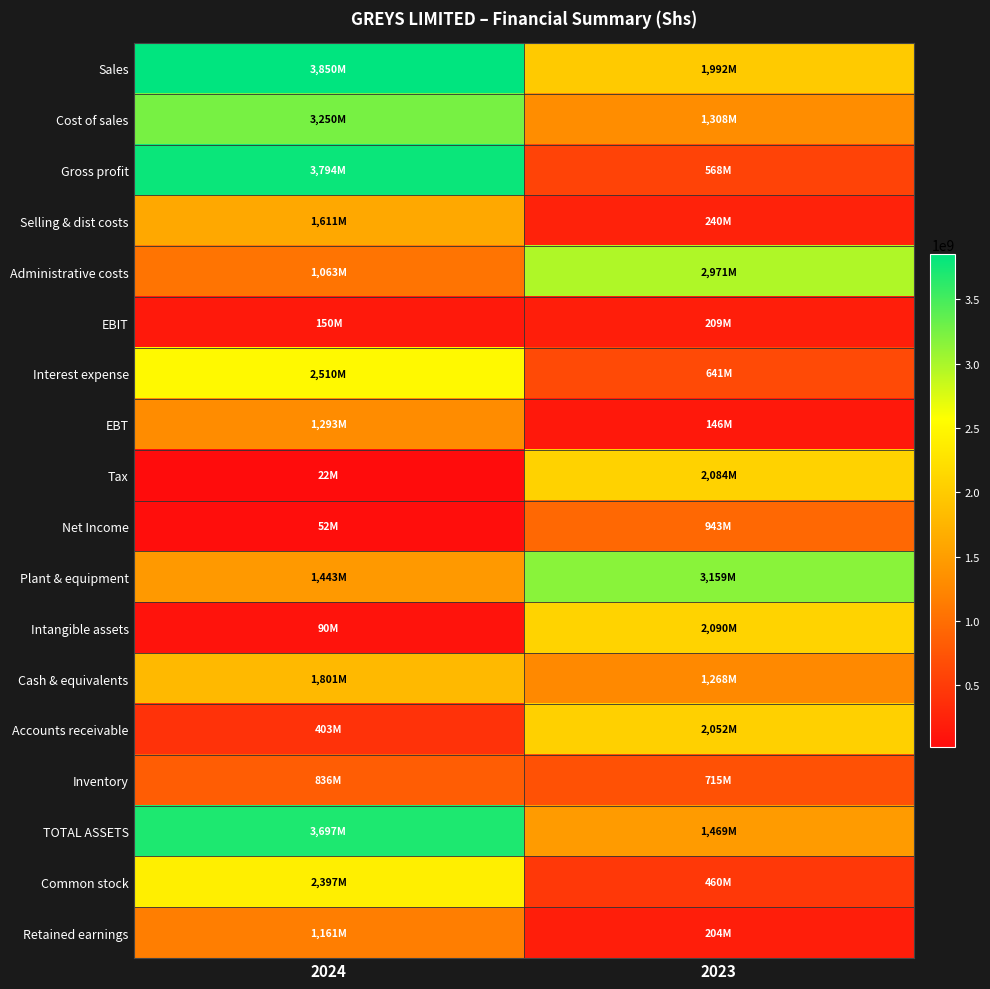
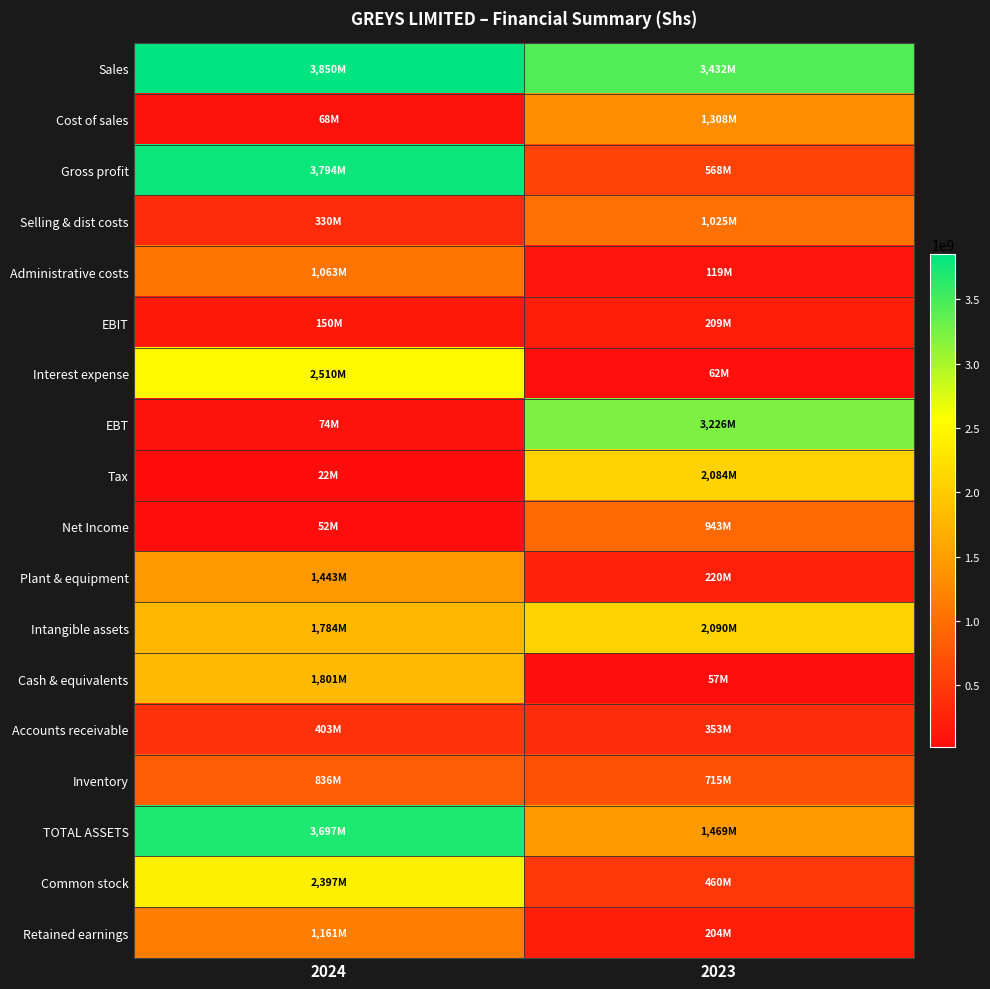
Sales, 2023: 1,992M -> 3,432M
Cost of sales, 2024: 3,250M -> 68M
Selling & dist costs, 2024: 1,611M -> 330M
Selling & dist costs, 2023: 240M -> 1,025M
Administrative costs, 2023: 2,971M -> 119M
Interest expense, 2023: 641M -> 62M
EBT, 2024: 1,293M -> 74M
EBT, 2023: 146M -> 3,226M
Plant & equipment, 2023: 3,159M -> 220M
Intangible assets, 2024: 90M -> 1,784M
Cash & equivalents, 2023: 1,268M -> 57M
Accounts receivable, 2023: 2,052M -> 353M
